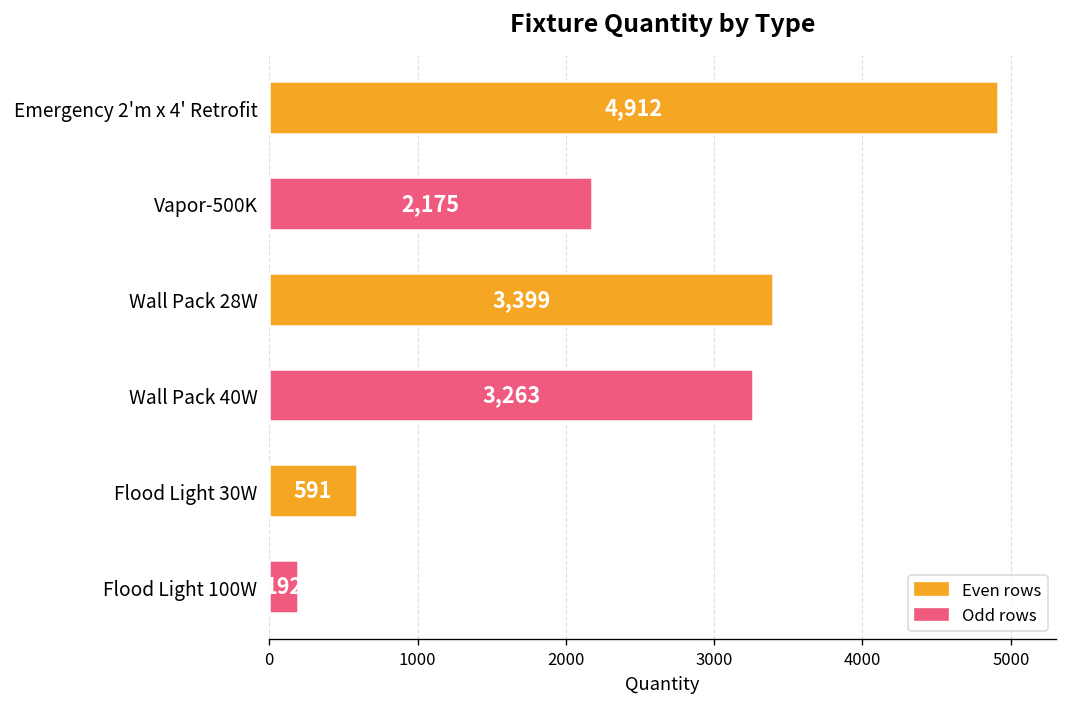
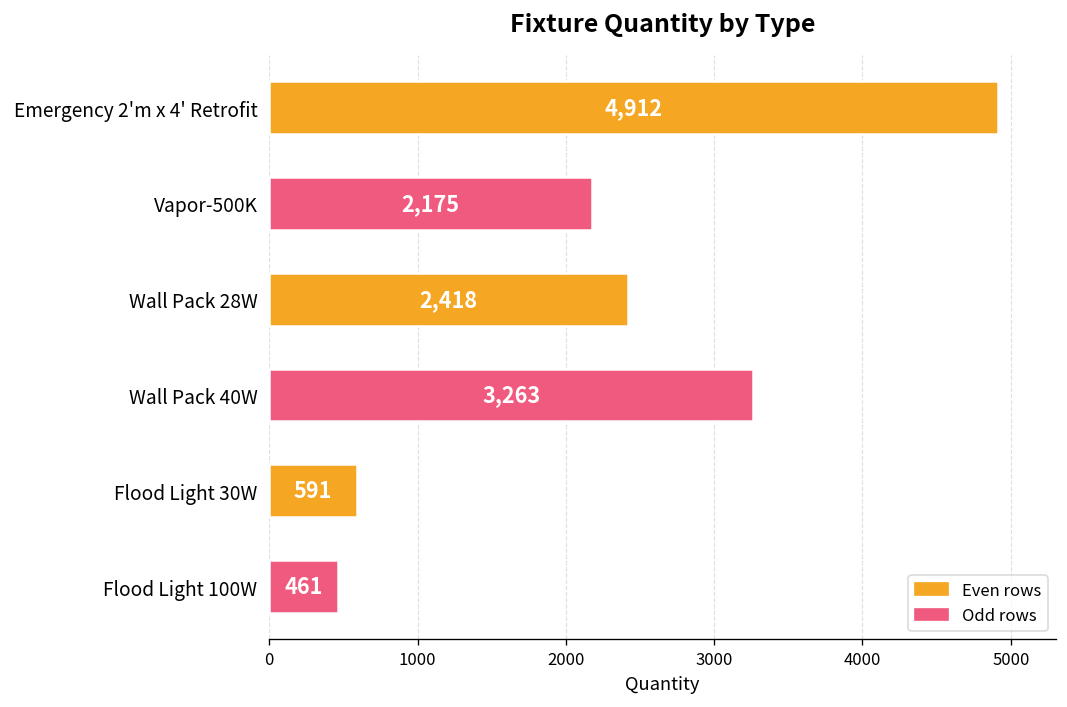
Wall Pack 28W: 3,399 -> 2,418
Flood Light 100W: 192 -> 461
